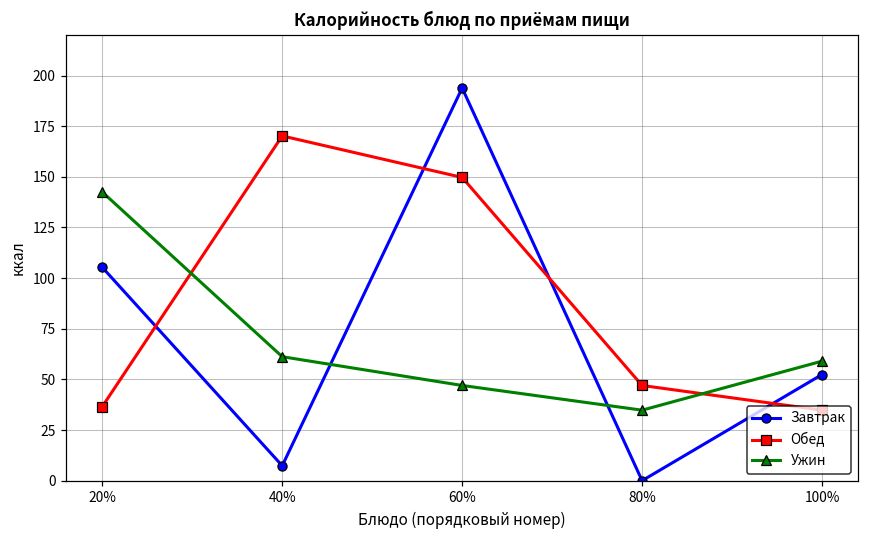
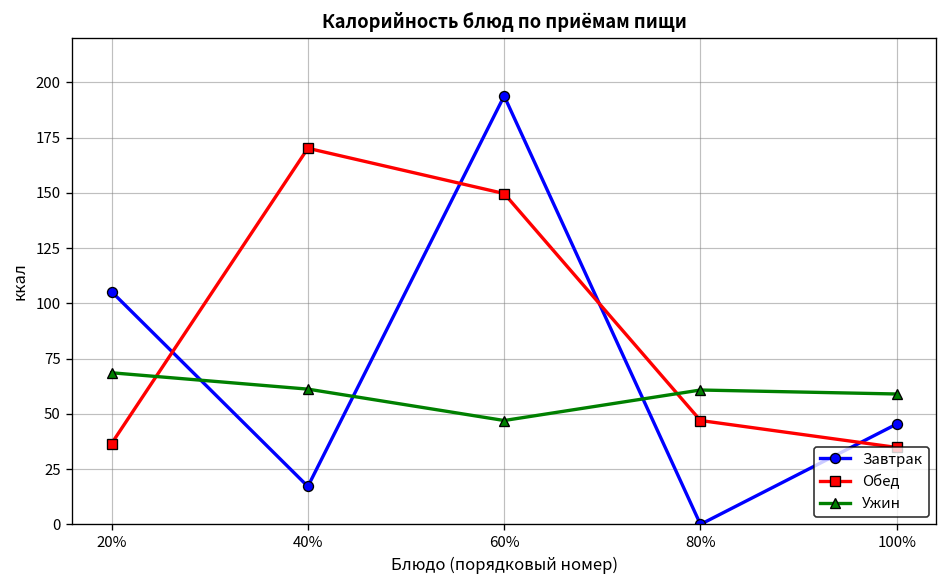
Ужин, 20%: 143 -> 69
Завтрак, 40%: 7 -> 17
Ужин, 80%: 35 -> 61
Завтрак, 100%: 52 -> 45
